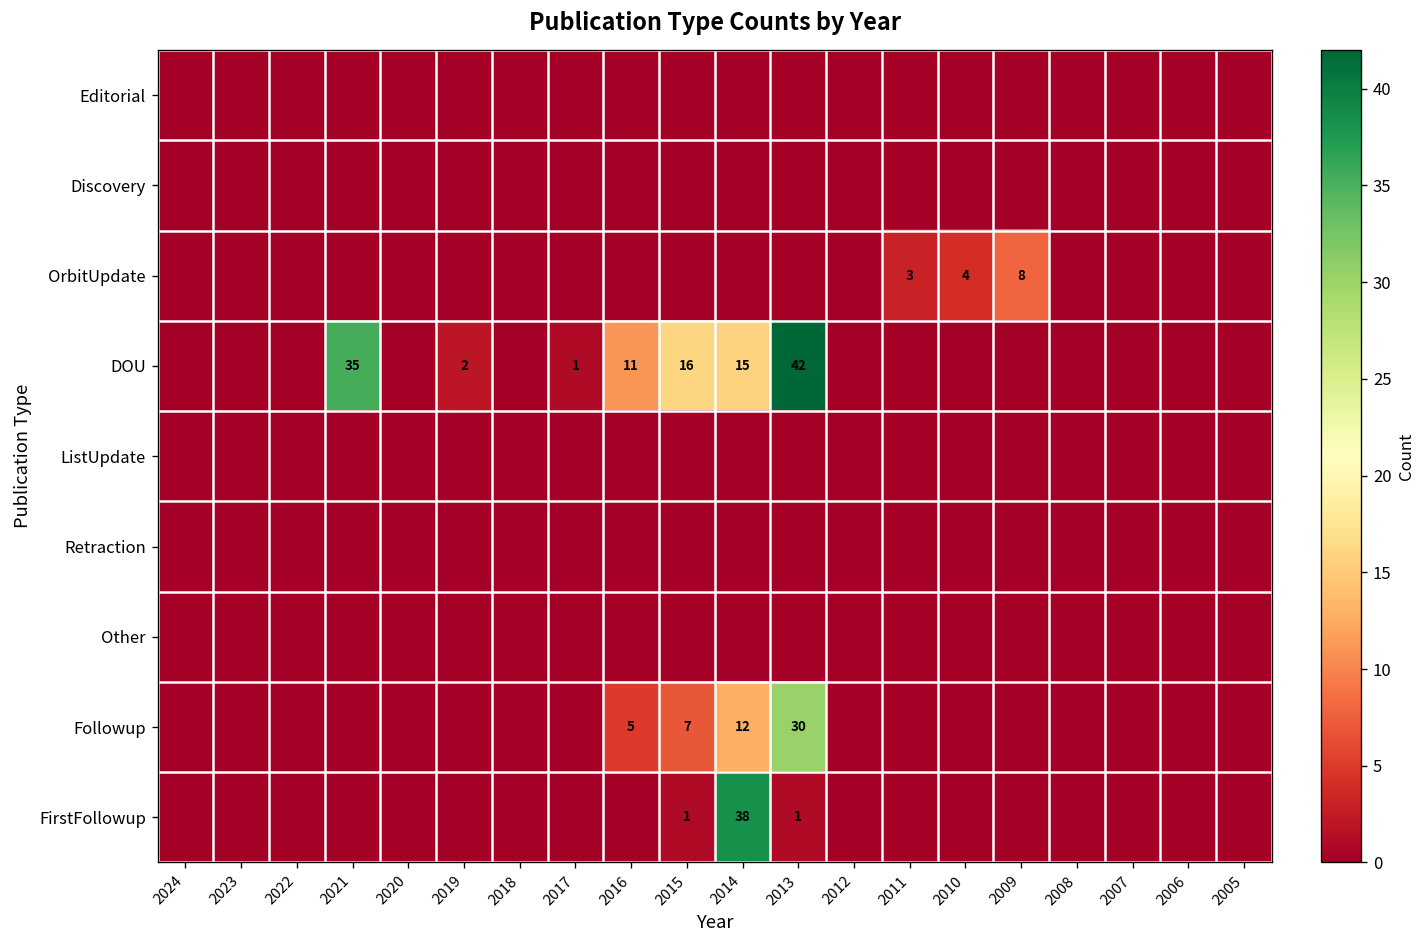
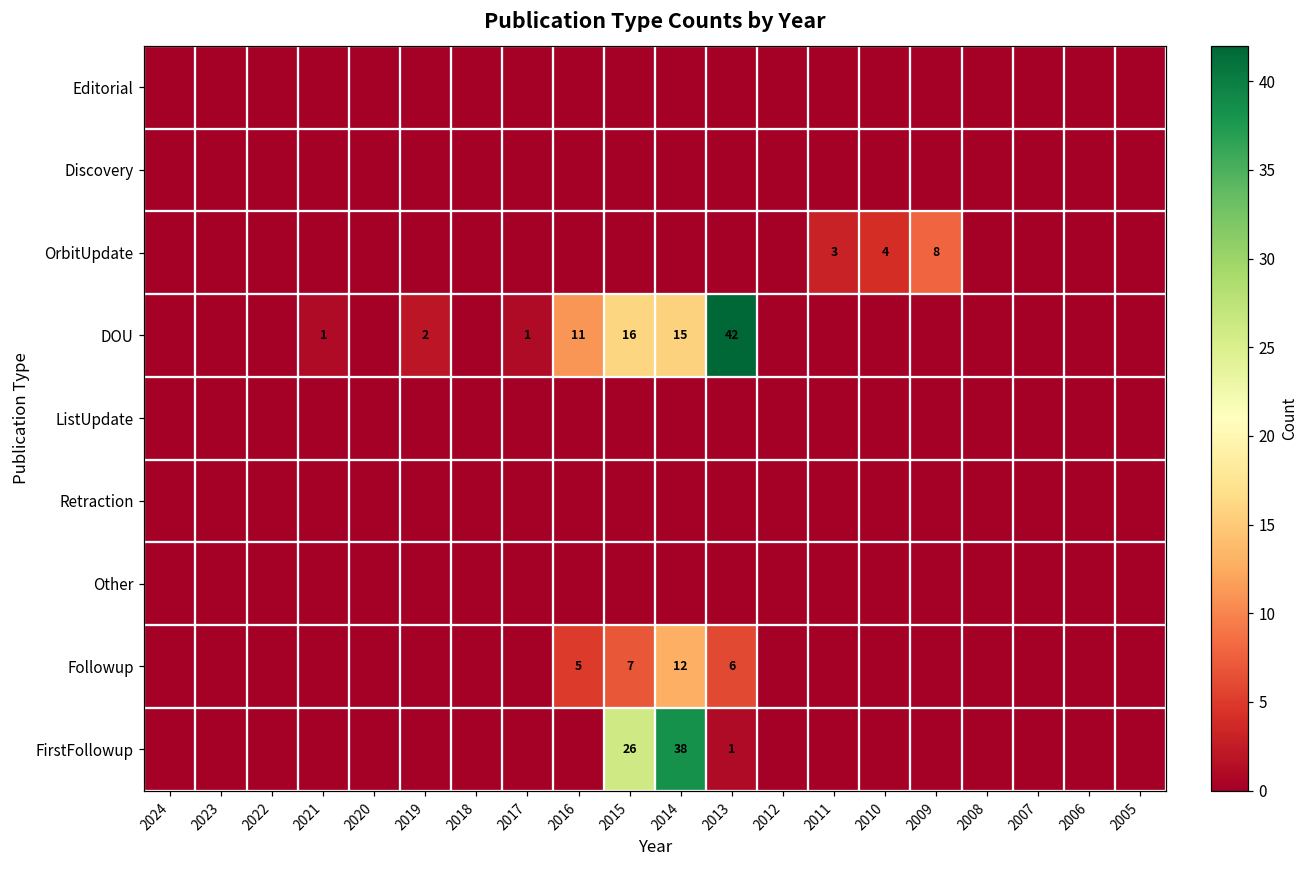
DOU, 2021: 35 -> 1
Followup, 2013: 30 -> 6
FirstFollowup, 2015: 1 -> 26
